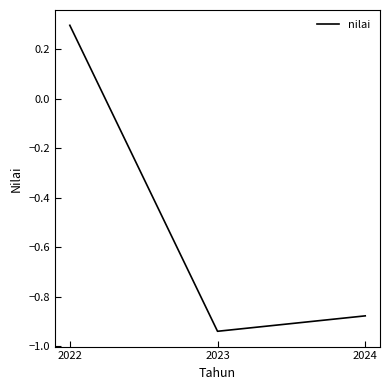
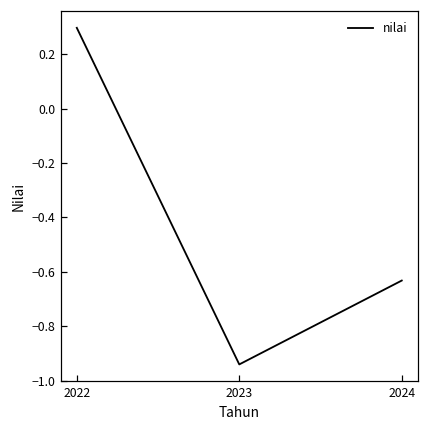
2024: -0.88 -> -0.63
